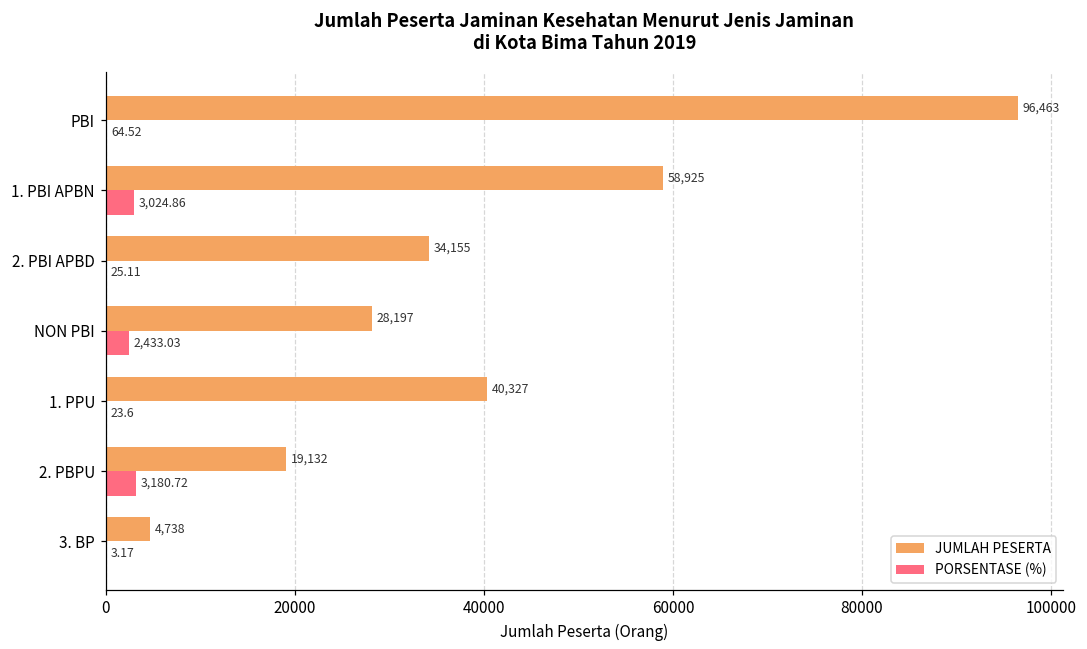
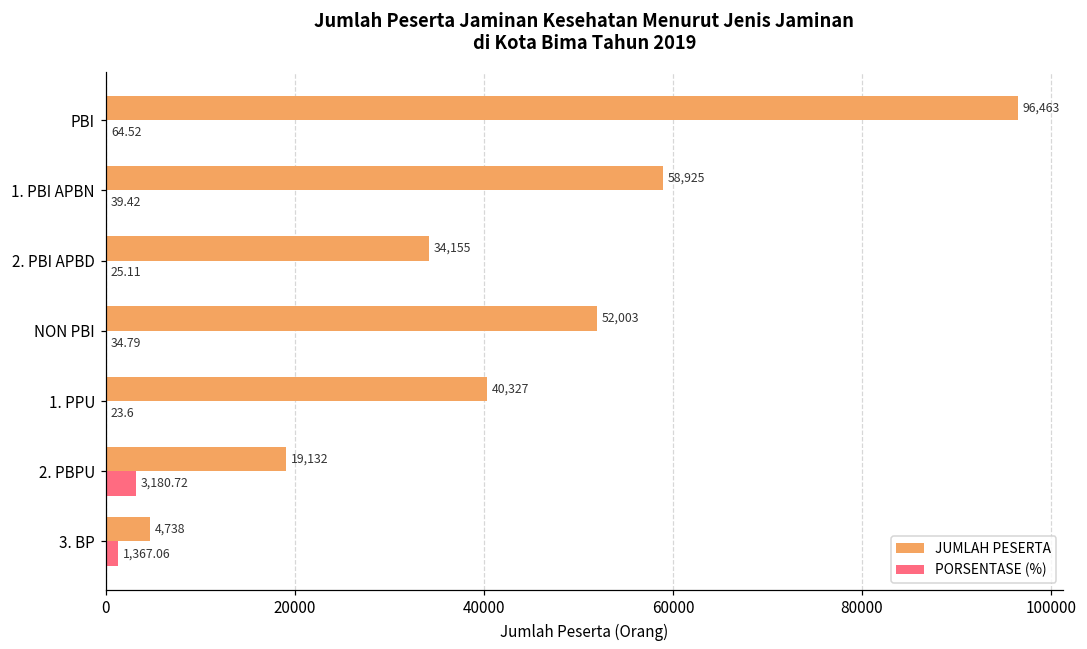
PORSENTASE (%), 1. PBI APBN: 3,024.86 -> 39.42
JUMLAH PESERTA, NON PBI: 28,197 -> 52,003
PORSENTASE (%), NON PBI: 2,433.03 -> 34.79
PORSENTASE (%), 3. BP: 3.17 -> 1,367.06
